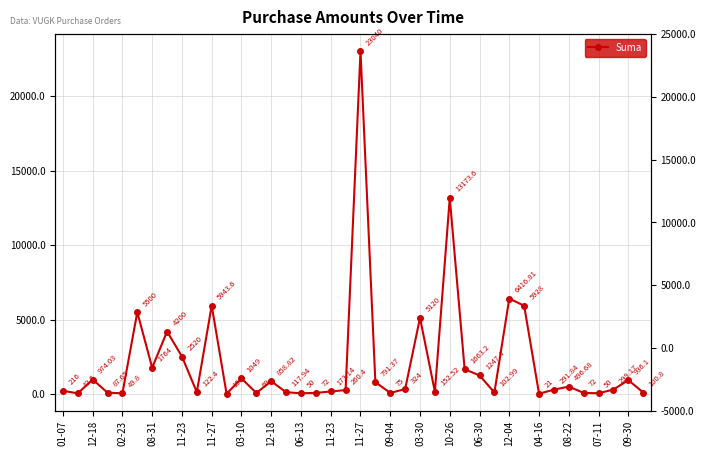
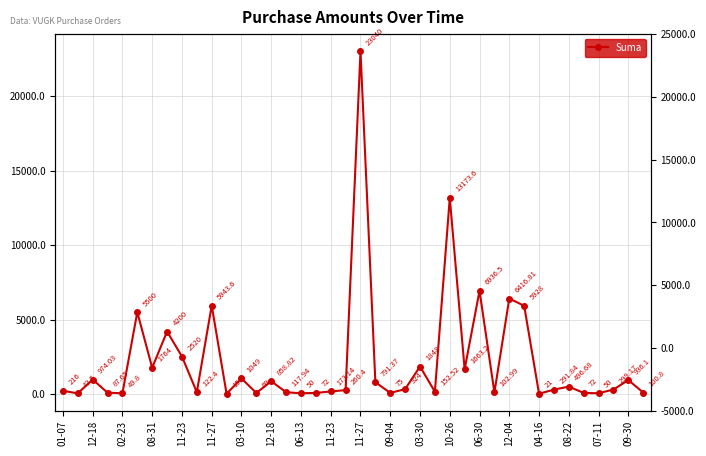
03-30: 5120 -> 1848
06-30: 1247.4 -> 6936.5
